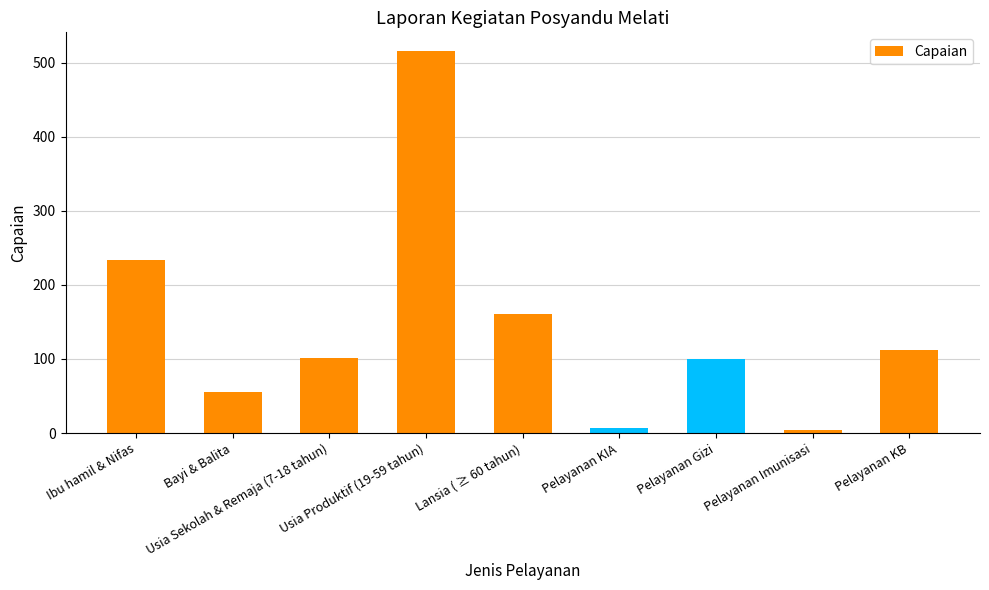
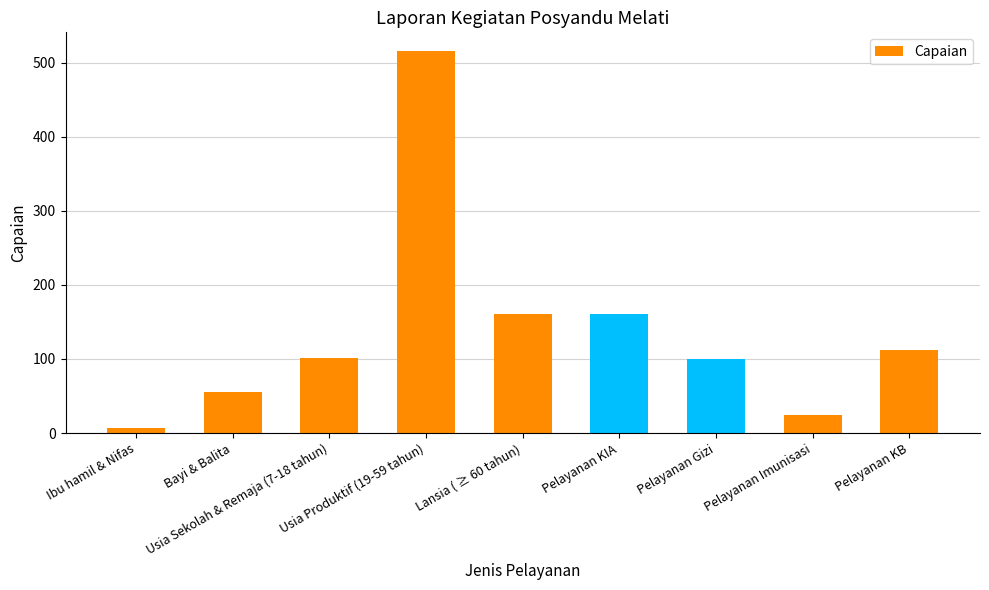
Ibu hamil & Nifas: 230 -> 10
Pelayanan KIA: 10 -> 160
Pelayanan Imunisasi: 0 -> 30
